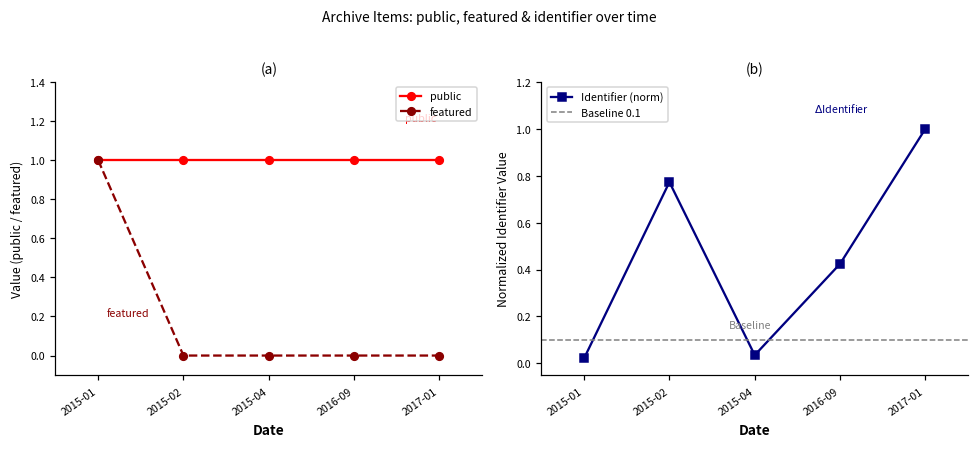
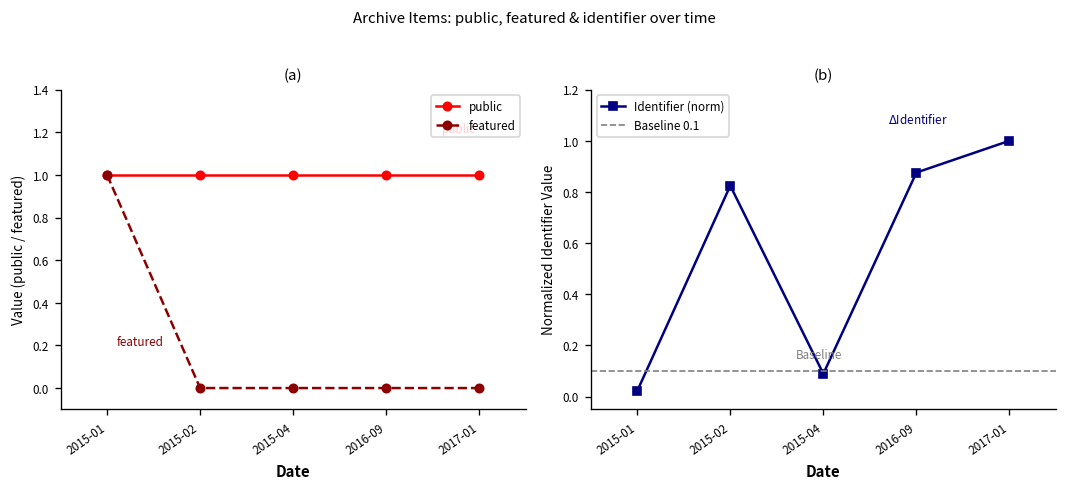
(b), 2015-02: 0.77 -> 0.82
(b), 2015-04: 0.04 -> 0.09
(b), 2016-09: 0.42 -> 0.88
